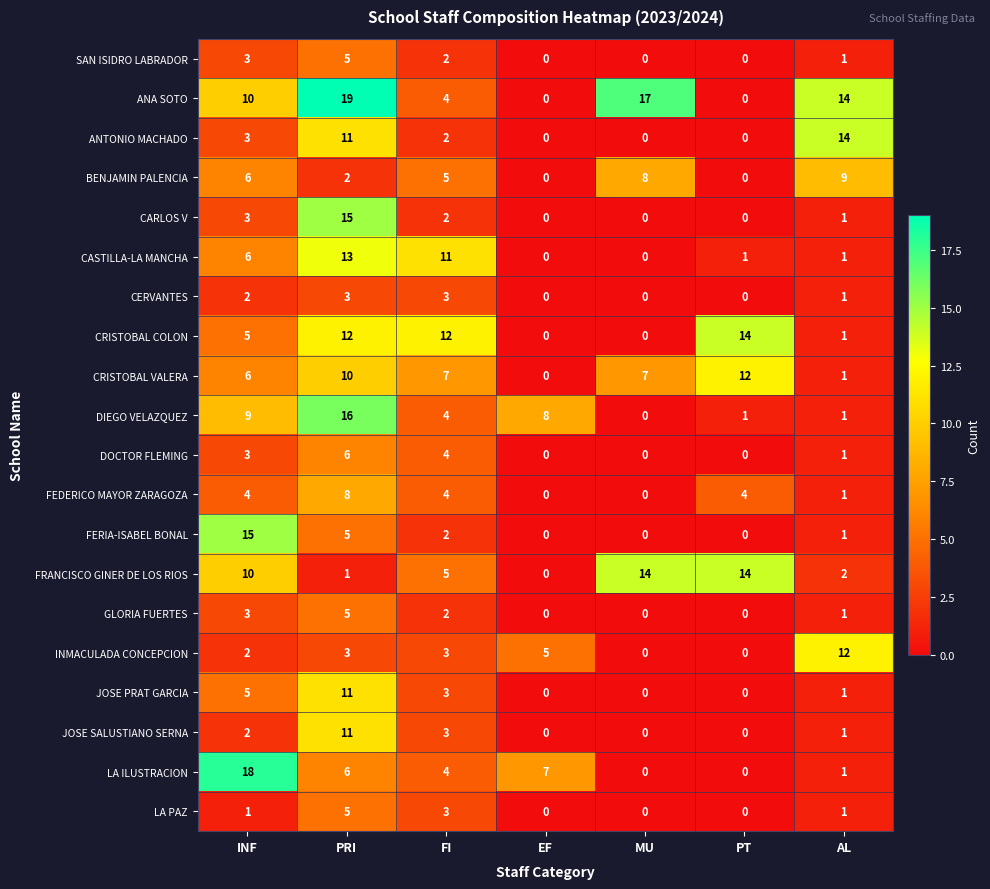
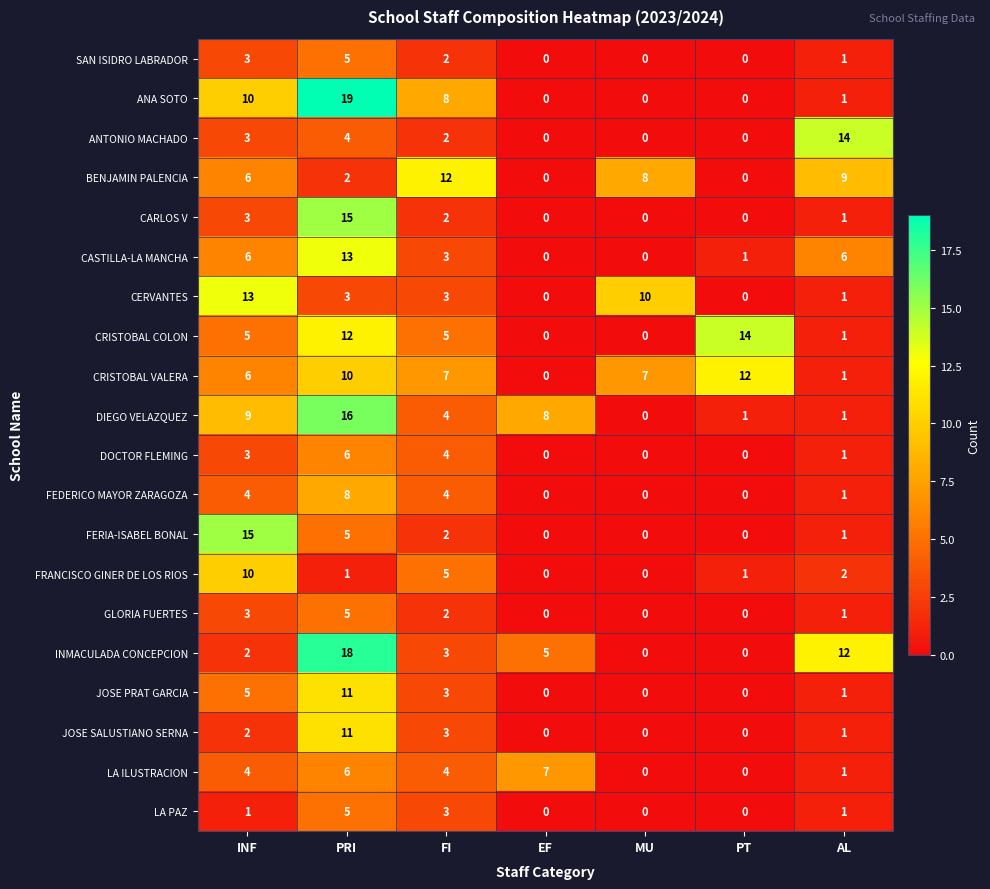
ANA SOTO, FI: 4 -> 8
ANA SOTO, MU: 17 -> 0
ANA SOTO, AL: 14 -> 1
ANTONIO MACHADO, PRI: 11 -> 4
BENJAMIN PALENCIA, FI: 5 -> 12
CASTILLA-LA MANCHA, FI: 11 -> 3
CASTILLA-LA MANCHA, AL: 1 -> 6
CERVANTES, INF: 2 -> 13
CERVANTES, MU: 0 -> 10
CRISTOBAL COLON, FI: 12 -> 5
FEDERICO MAYOR ZARAGOZA, PT: 4 -> 0
FRANCISCO GINER DE LOS RIOS, MU: 14 -> 0
FRANCISCO GINER DE LOS RIOS, PT: 14 -> 1
INMACULADA CONCEPCION, PRI: 3 -> 18
LA ILUSTRACION, INF: 18 -> 4
